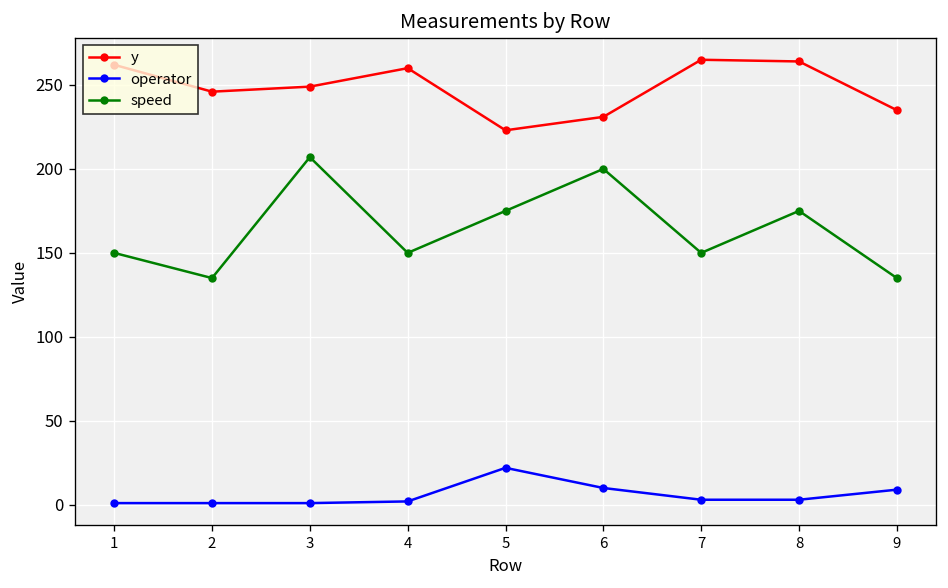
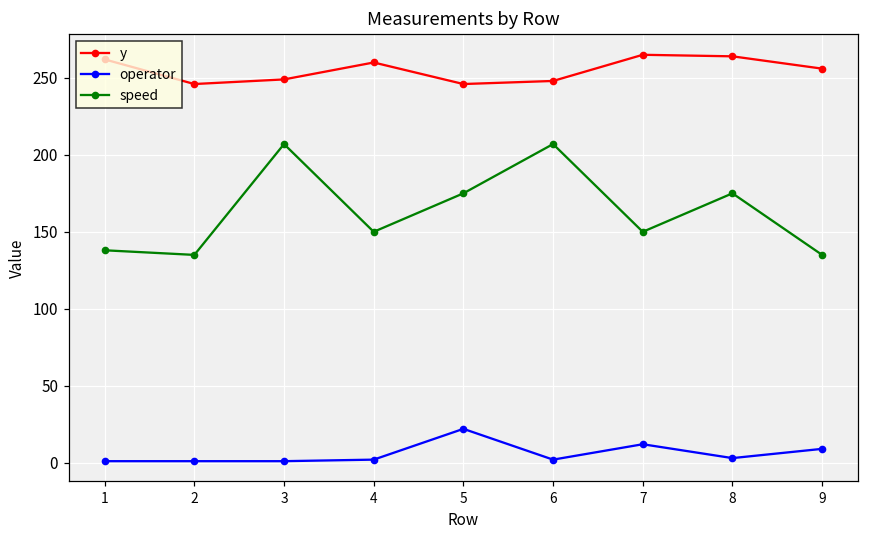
speed, 1: 150 -> 138
y, 5: 223 -> 246
y, 6: 231 -> 248
operator, 6: 10 -> 2
speed, 6: 200 -> 207
operator, 7: 3 -> 12
y, 9: 235 -> 256
